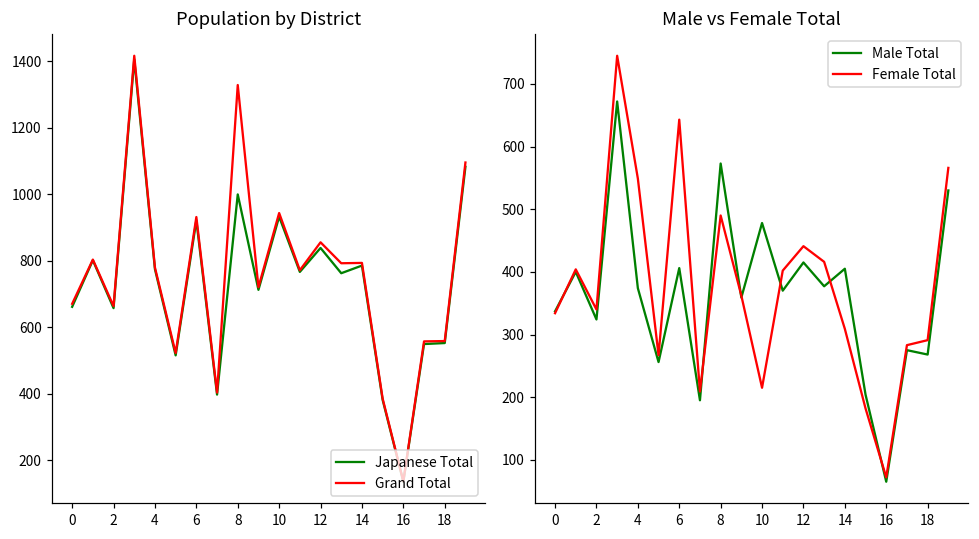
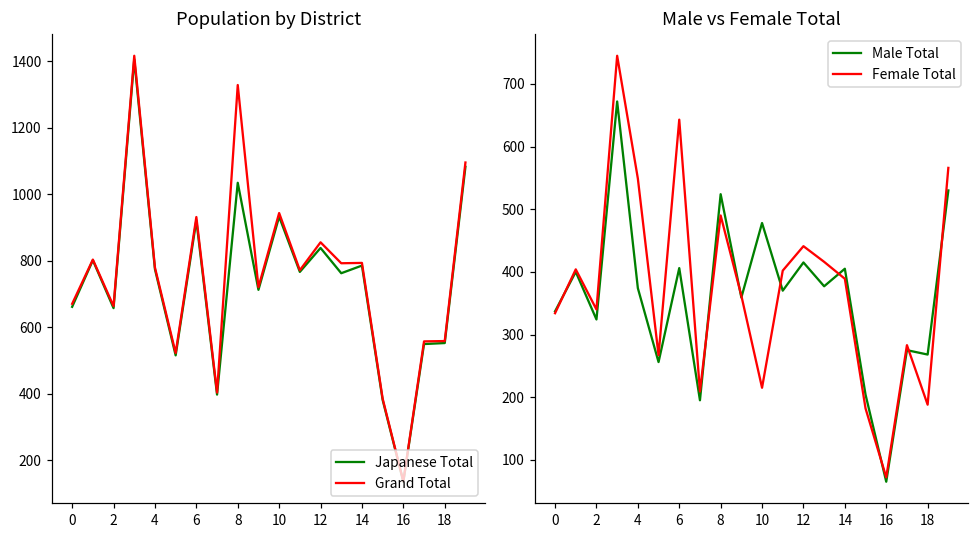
Population by District, Japanese Total, 8: 1000 -> 1040
Male vs Female Total, Male Total, 8: 570 -> 520
Male vs Female Total, Female Total, 14: 310 -> 390
Male vs Female Total, Female Total, 18: 290 -> 190
